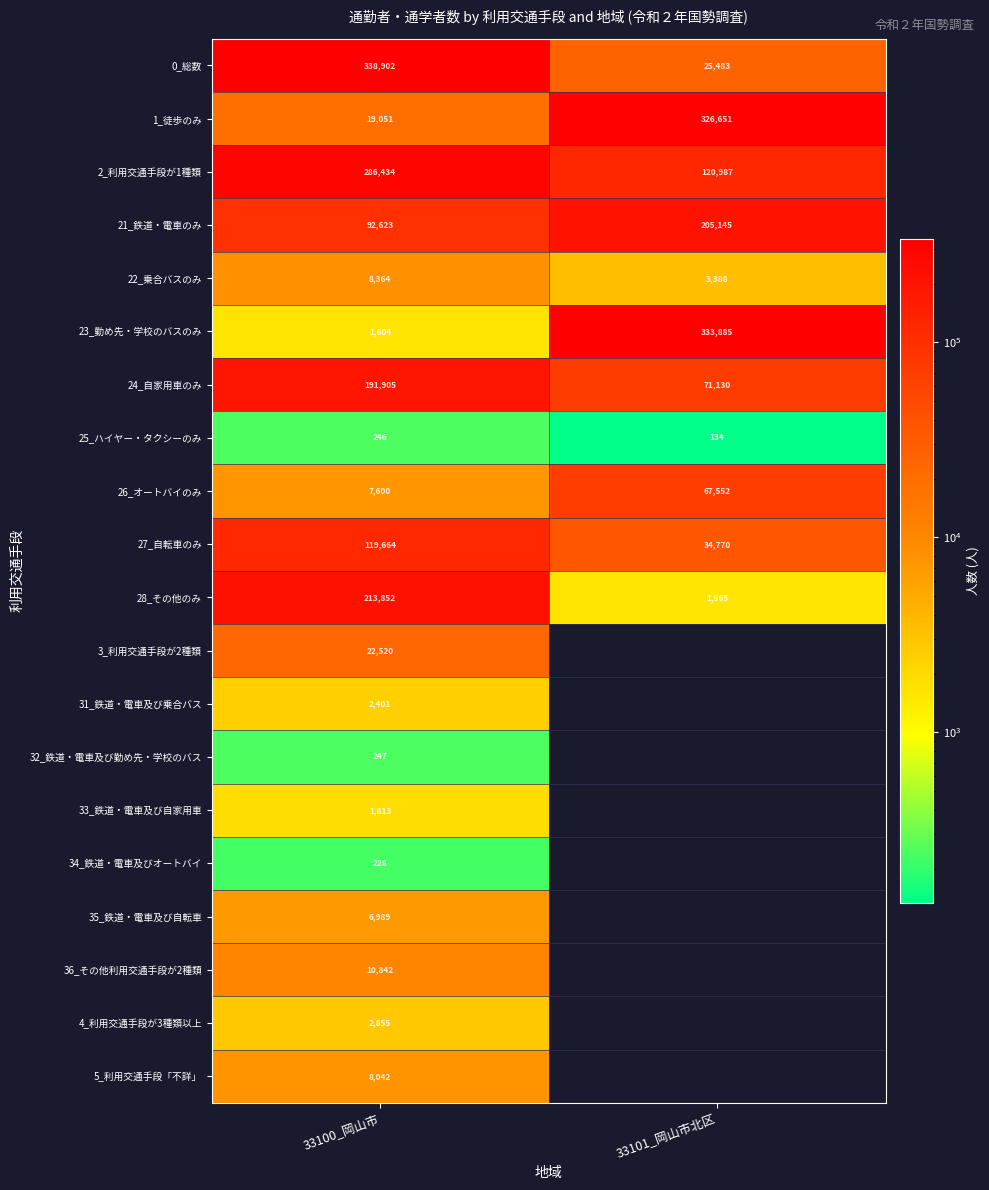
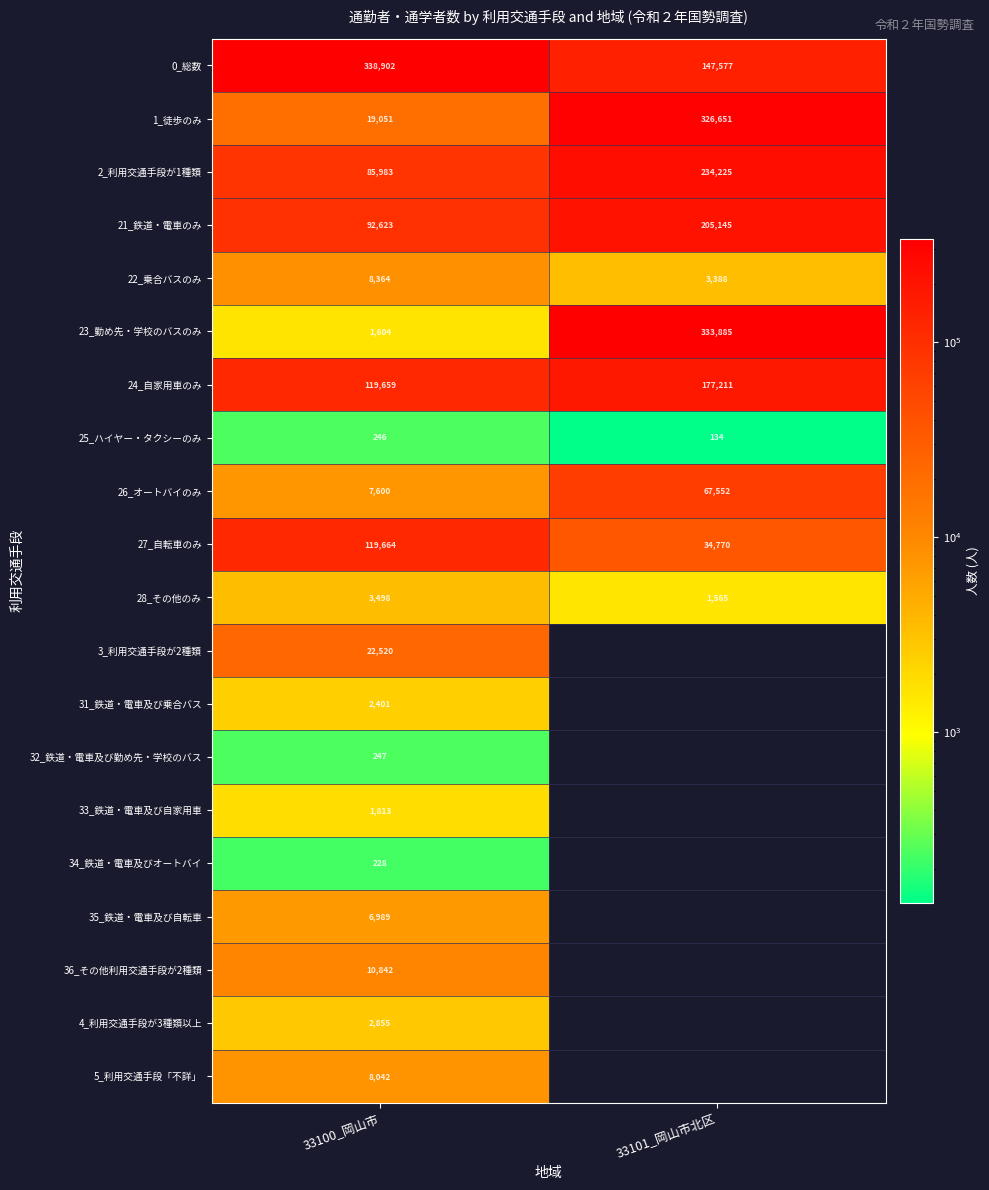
0_総数, 33101_岡山市北区: 25,483 -> 147,577
2_利用交通手段が1種類, 33100_岡山市: 286,434 -> 85,983
2_利用交通手段が1種類, 33101_岡山市北区: 120,987 -> 234,225
24_自家用車のみ, 33100_岡山市: 191,905 -> 119,659
24_自家用車のみ, 33101_岡山市北区: 71,130 -> 177,211
28_その他のみ, 33100_岡山市: 213,852 -> 3,498
